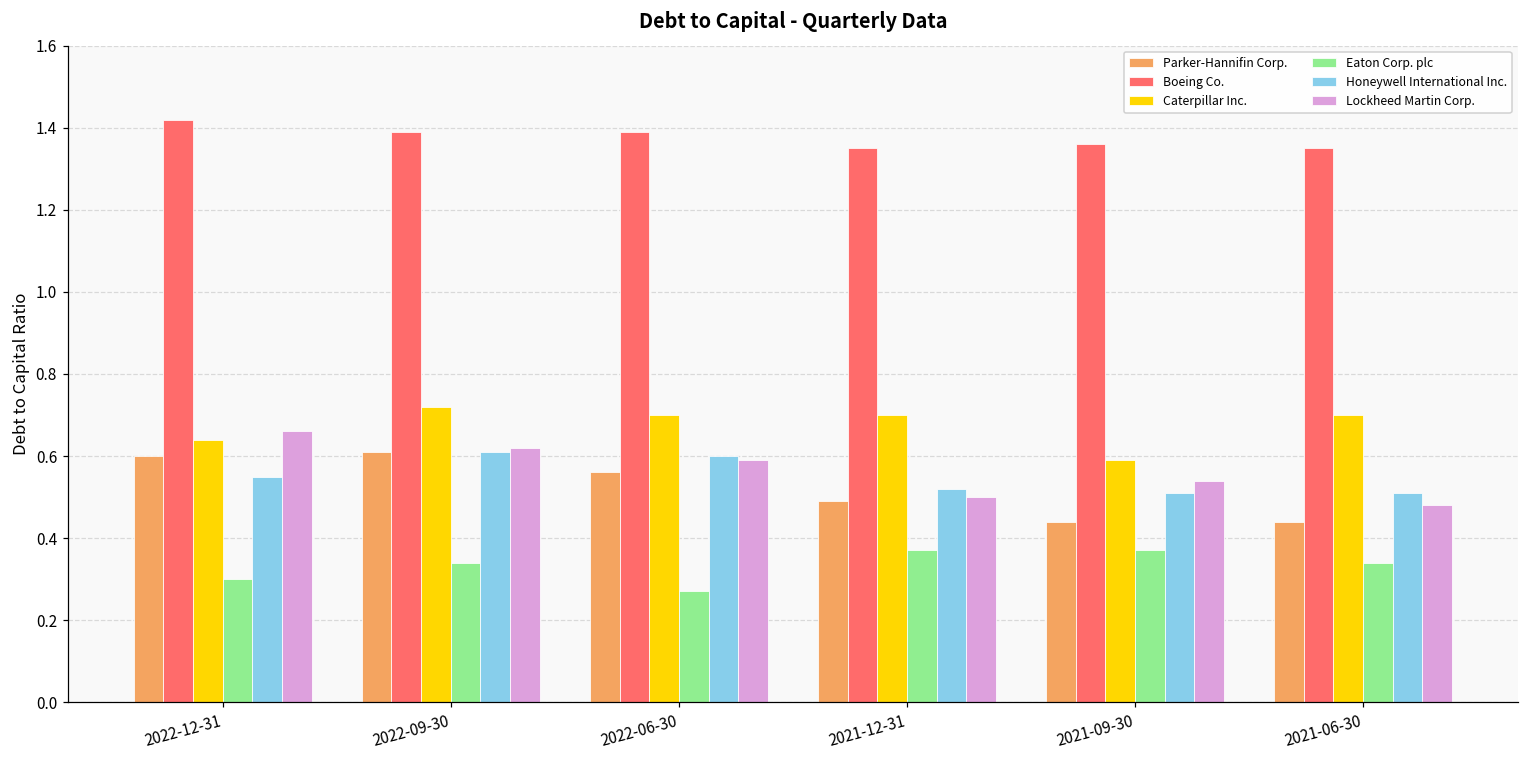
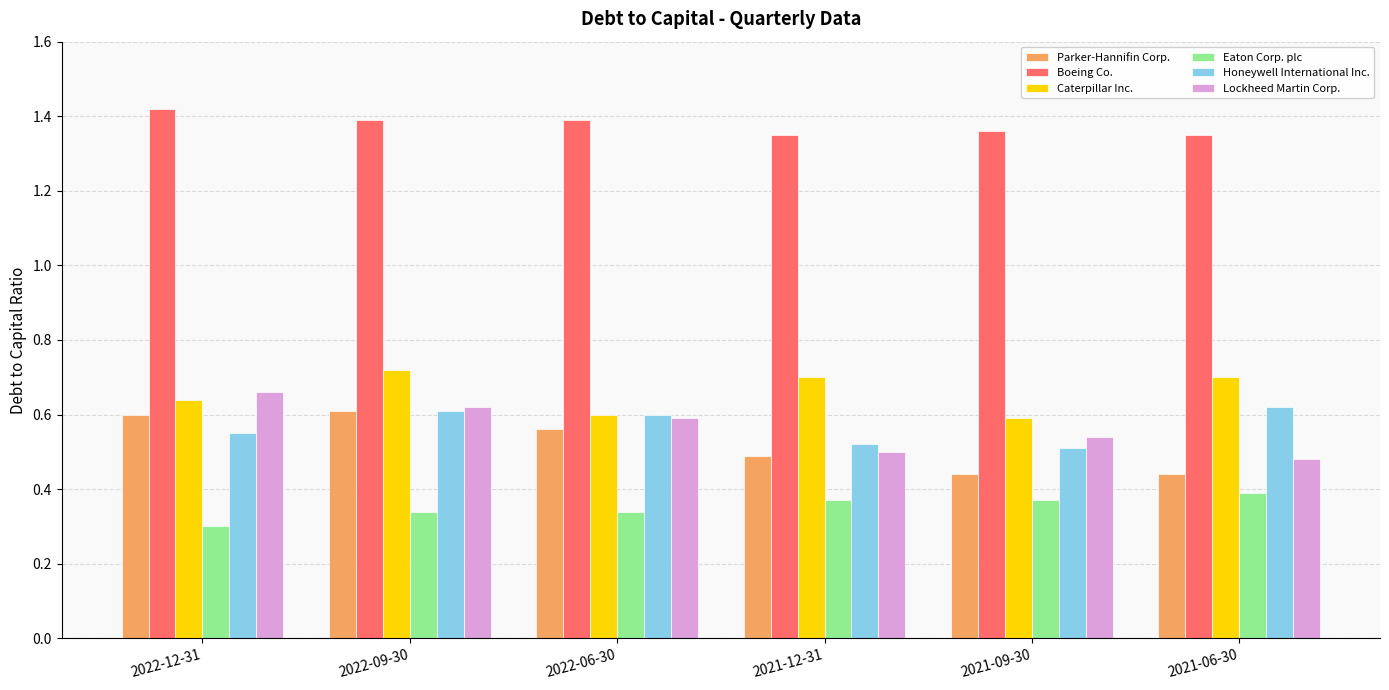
Caterpillar Inc., 2022-06-30: 0.7 -> 0.6
Eaton Corp. plc, 2022-06-30: 0.27 -> 0.34
Eaton Corp. plc, 2021-06-30: 0.34 -> 0.39
Honeywell International Inc., 2021-06-30: 0.51 -> 0.62
